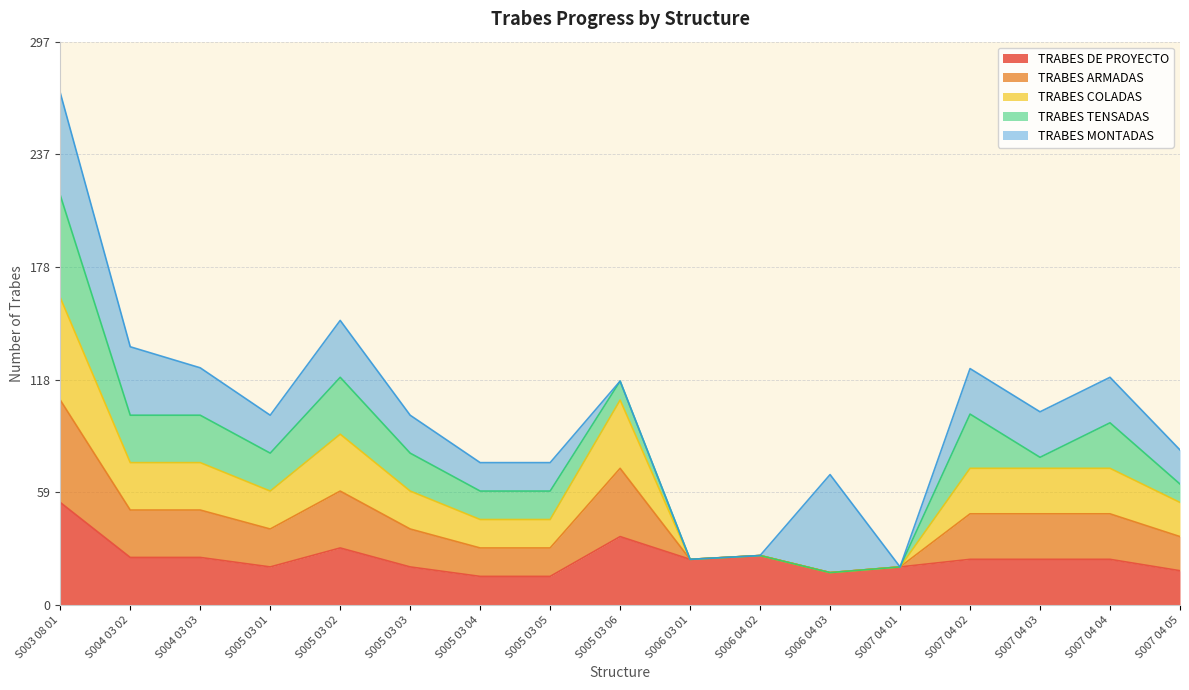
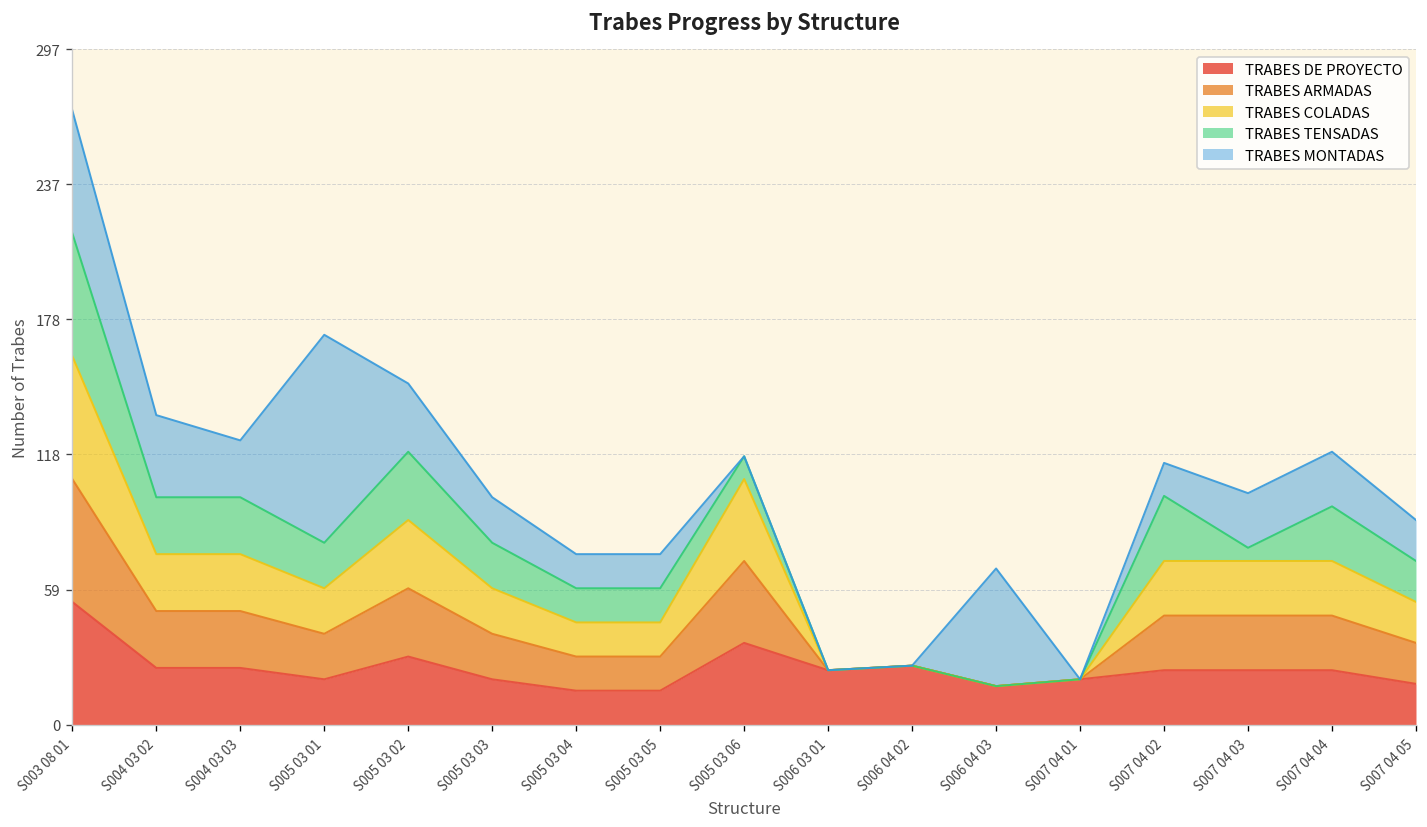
TRABES MONTADAS, S005 03 01: 20 -> 91
TRABES MONTADAS, S007 04 02: 24 -> 15
TRABES TENSADAS, S007 04 05: 10 -> 18
